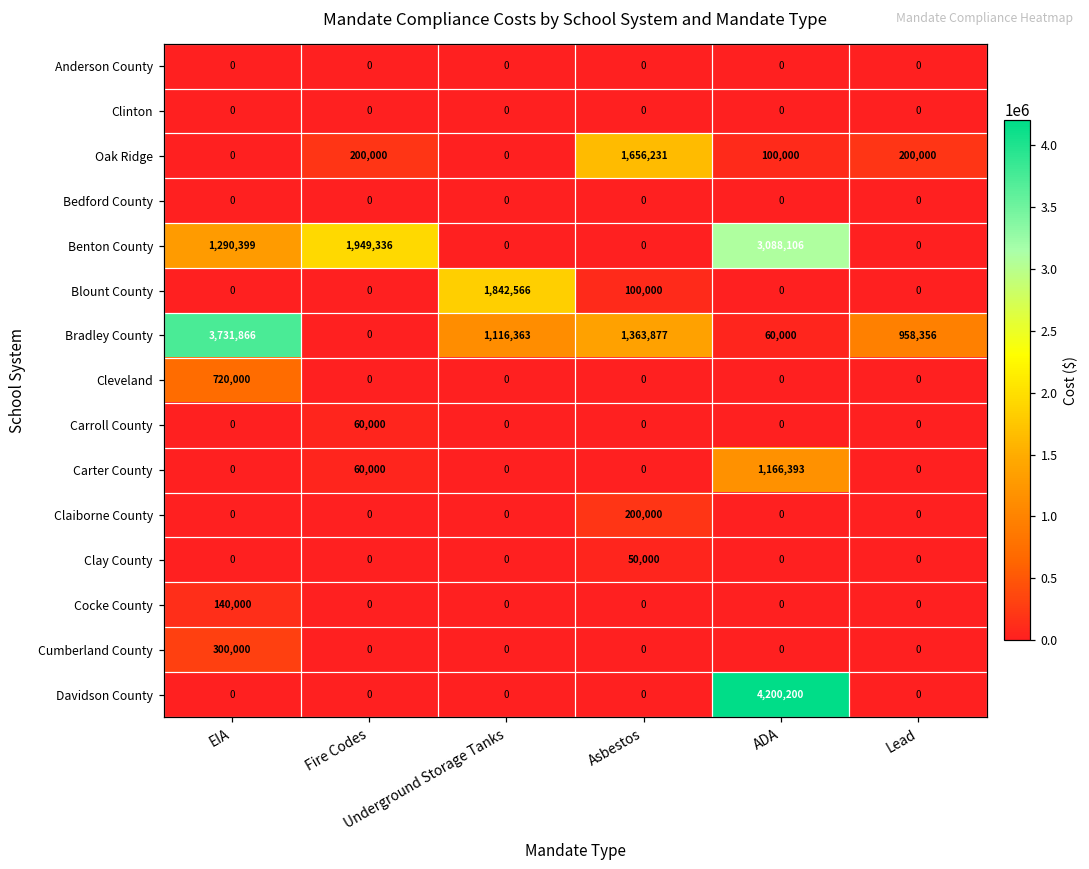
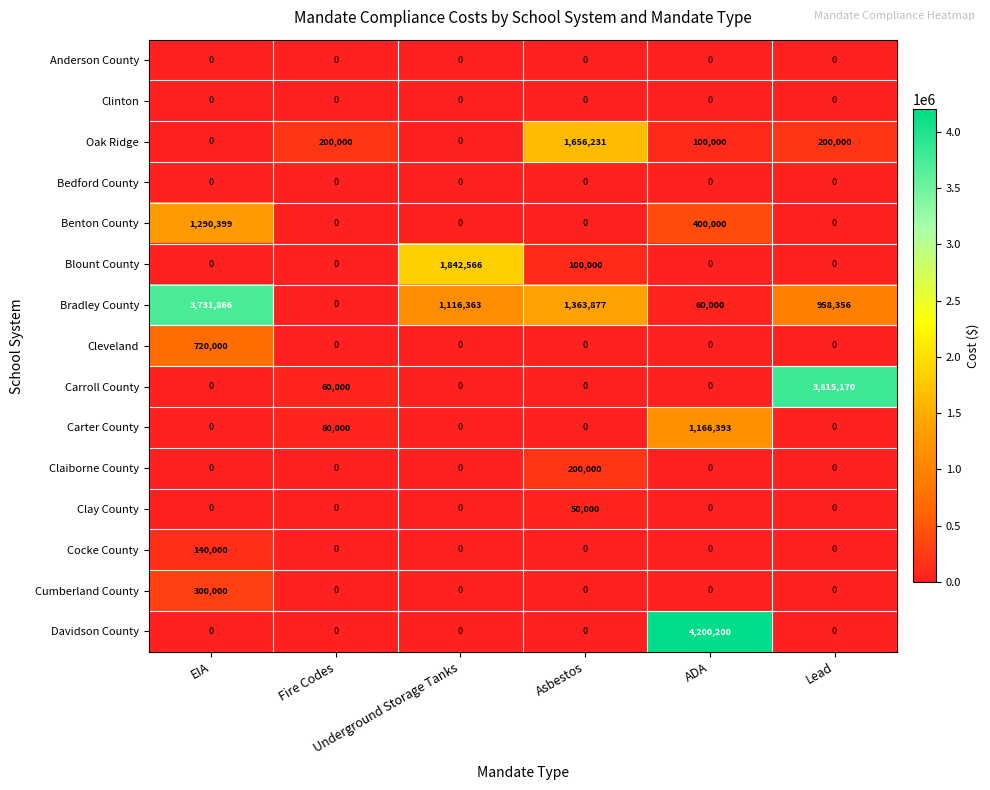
Benton County, Fire Codes: 1,949,336 -> 0
Benton County, ADA: 3,088,106 -> 400,000
Carroll County, Lead: 0 -> 3,815,170
